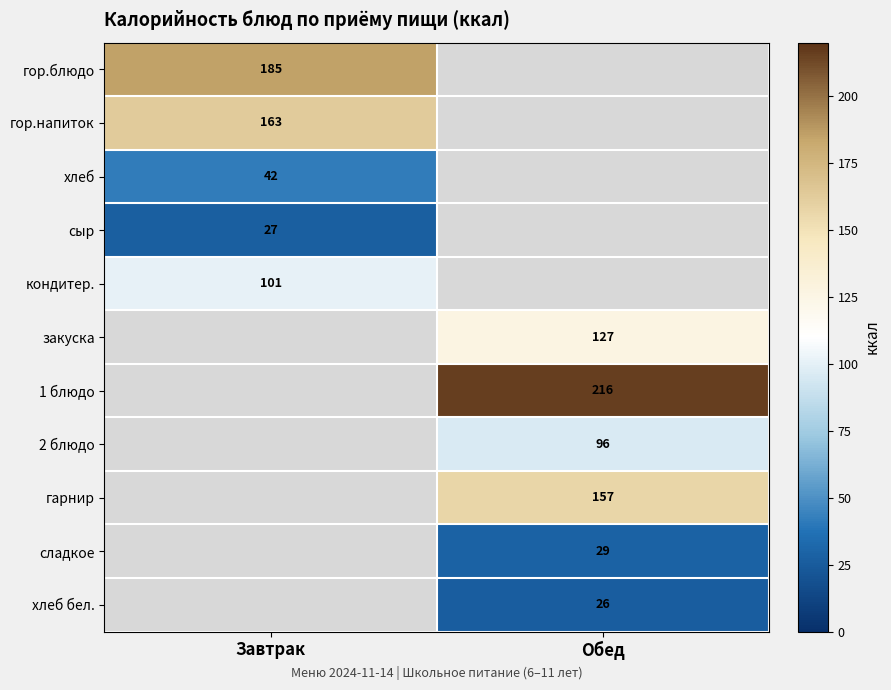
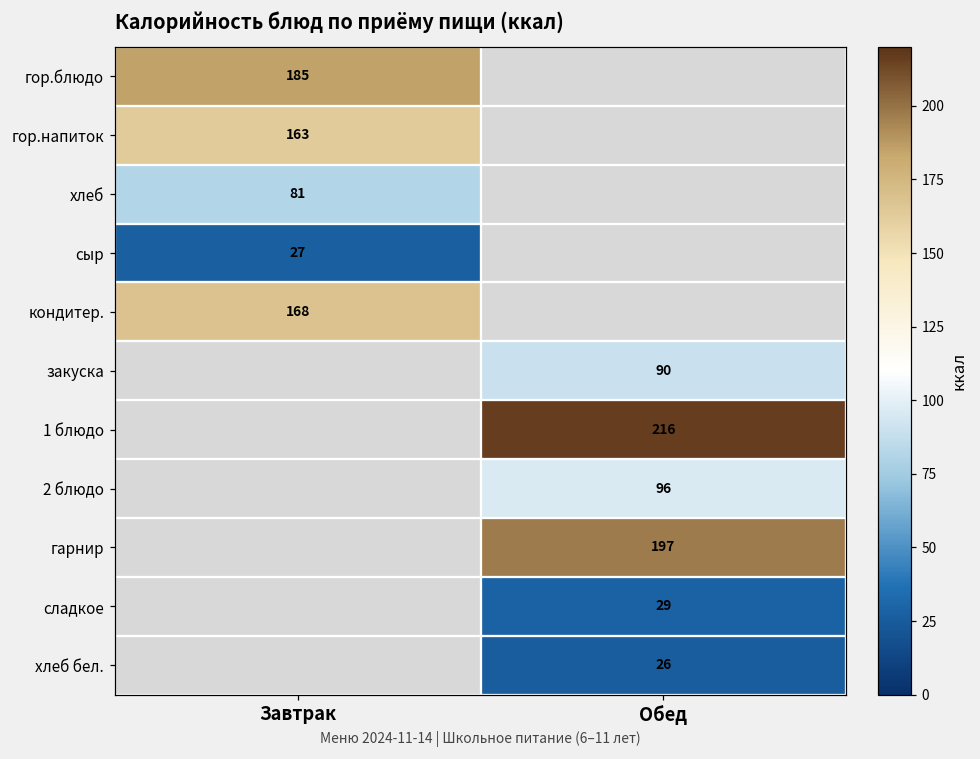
хлеб, Завтрак: 42 -> 81
кондитер., Завтрак: 101 -> 168
закуска, Обед: 127 -> 90
гарнир, Обед: 157 -> 197
